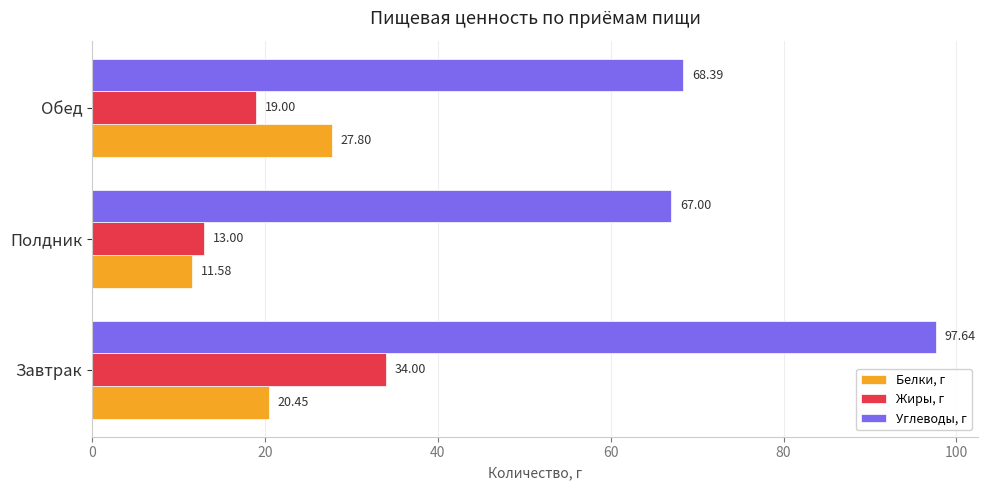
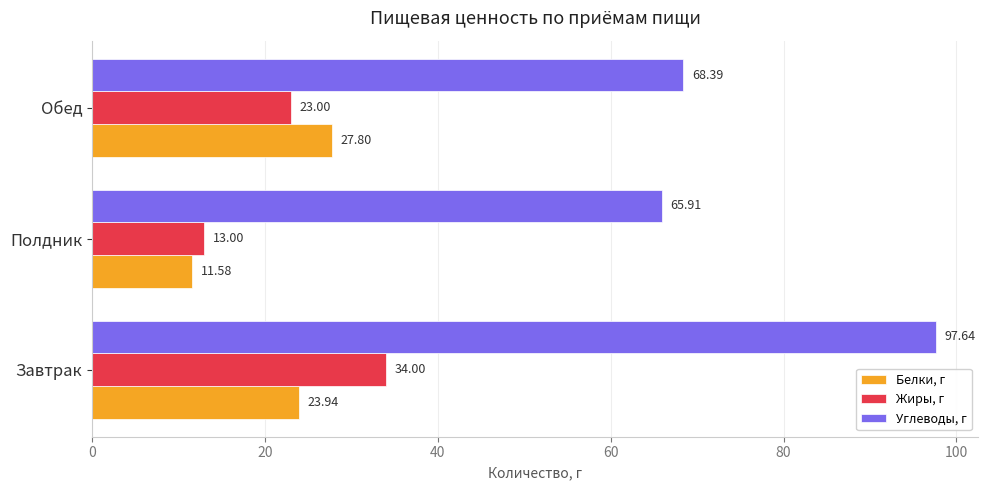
Жиры, г, Обед: 19.00 -> 23.00
Углеводы, г, Полдник: 67.00 -> 65.91
Белки, г, Завтрак: 20.45 -> 23.94
